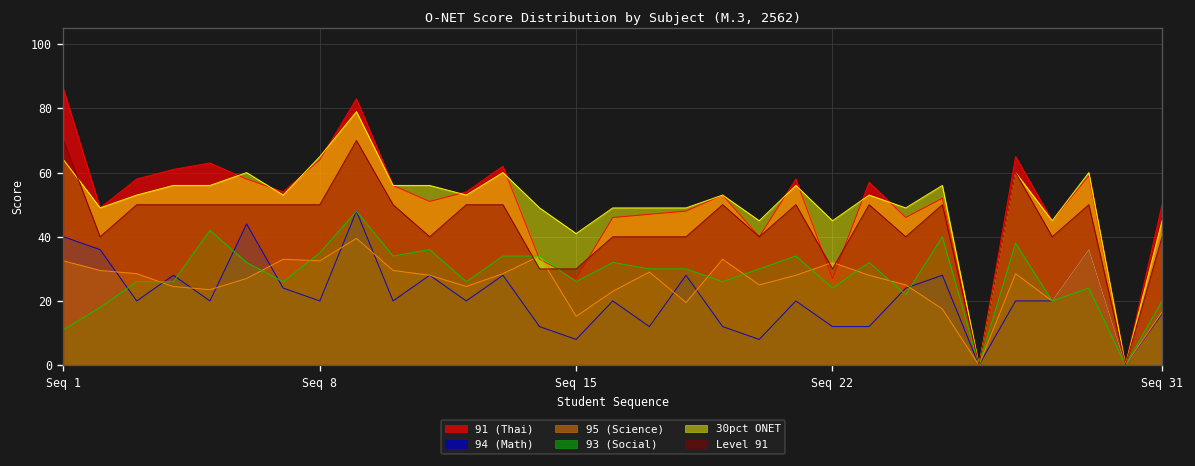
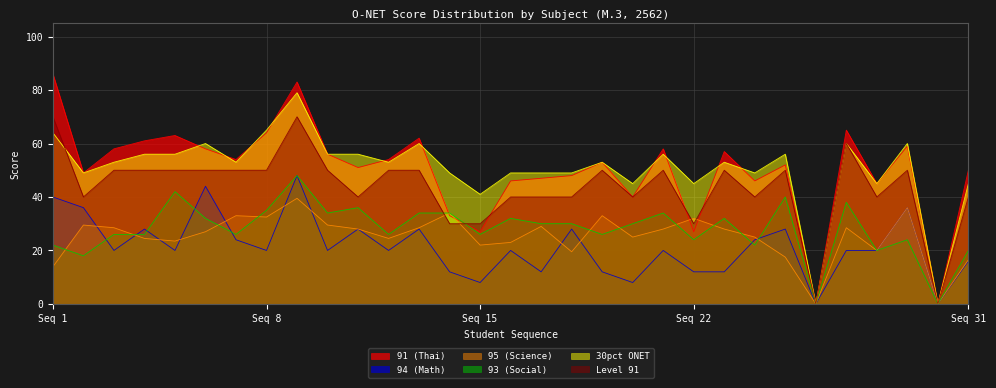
95 (Science), Seq 1: 33 -> 14
93 (Social), Seq 1: 11 -> 22
95 (Science), Seq 15: 15 -> 22
